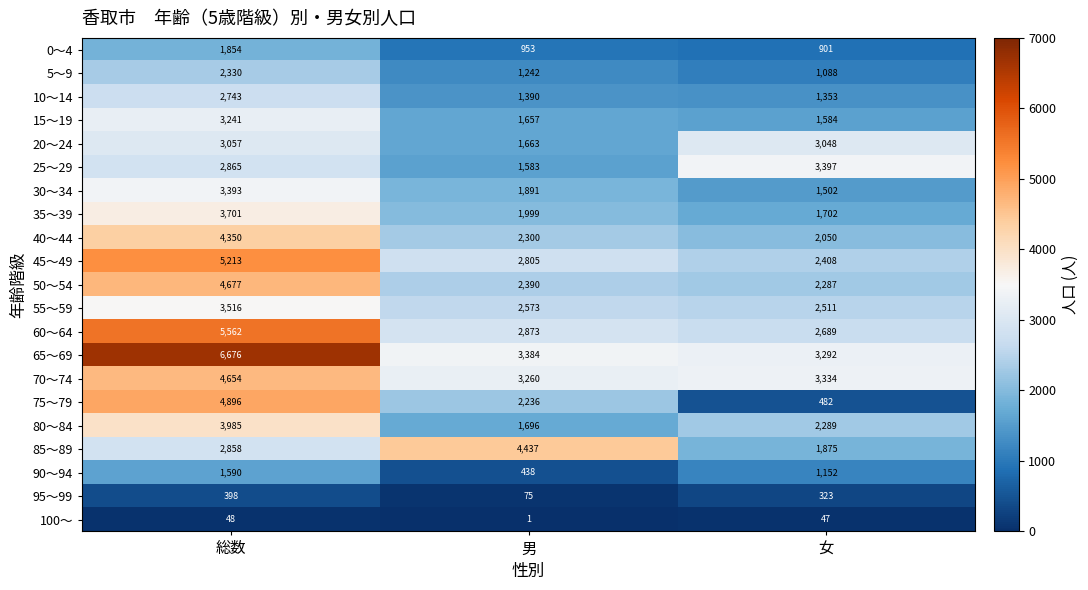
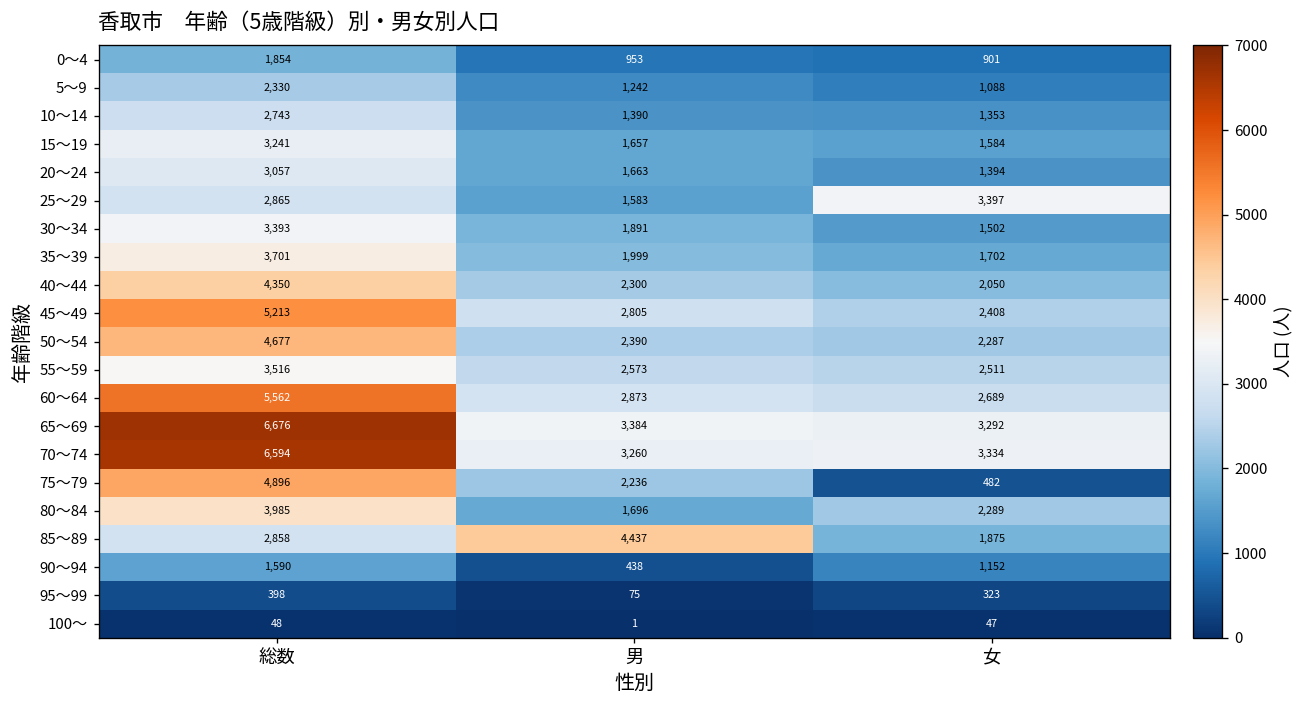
20～24, 女: 3,048 -> 1,394
70～74, 総数: 4,654 -> 6,594
